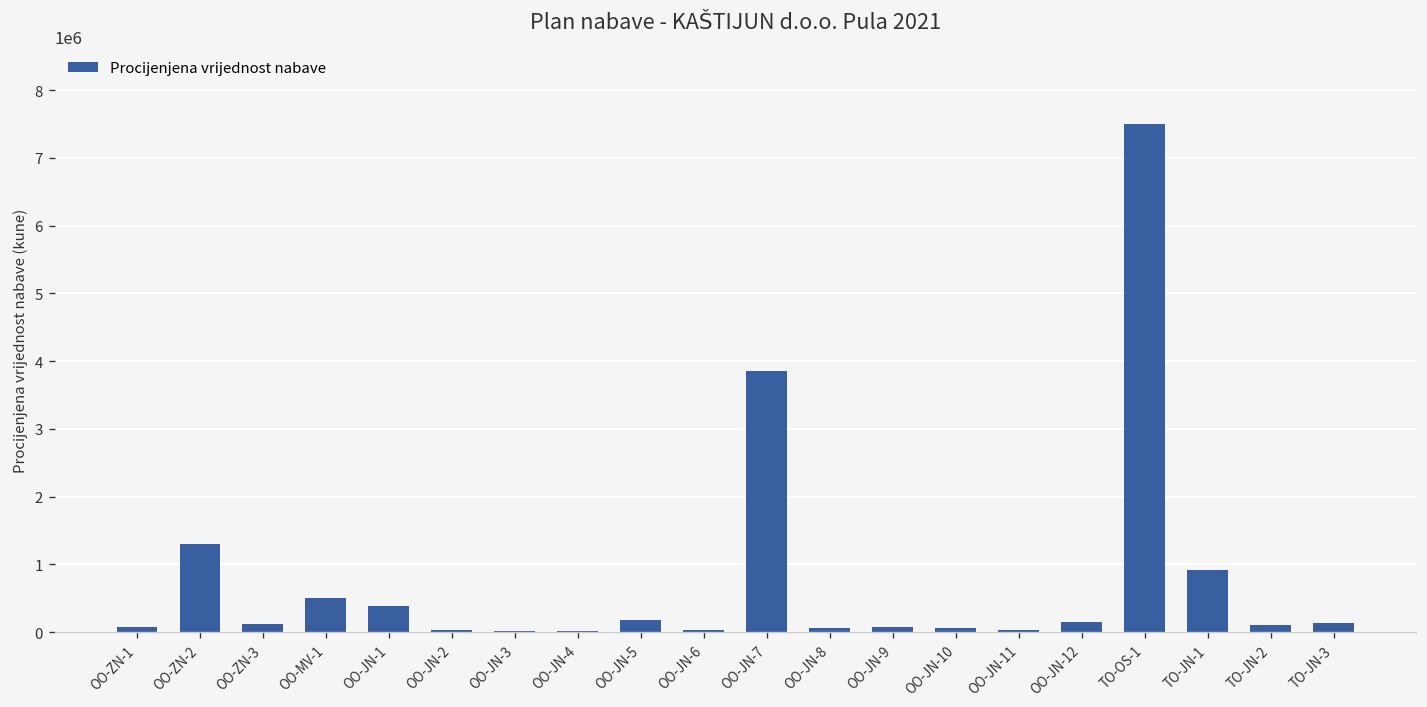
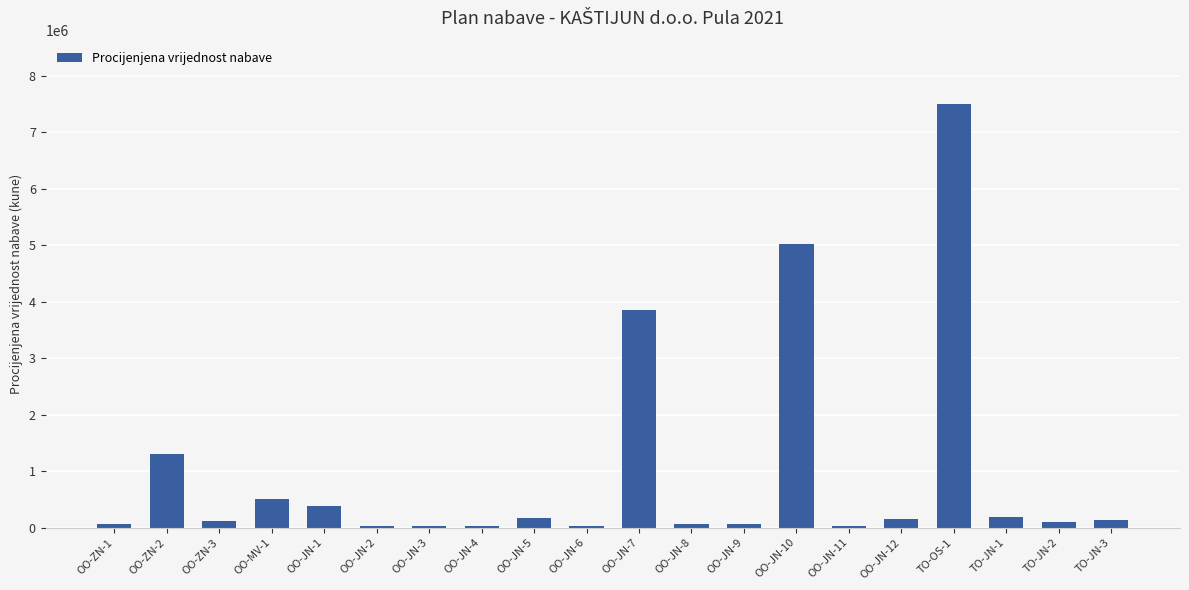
OO-JN-10: 100000 -> 5000000
TO-JN-1: 900000 -> 200000
